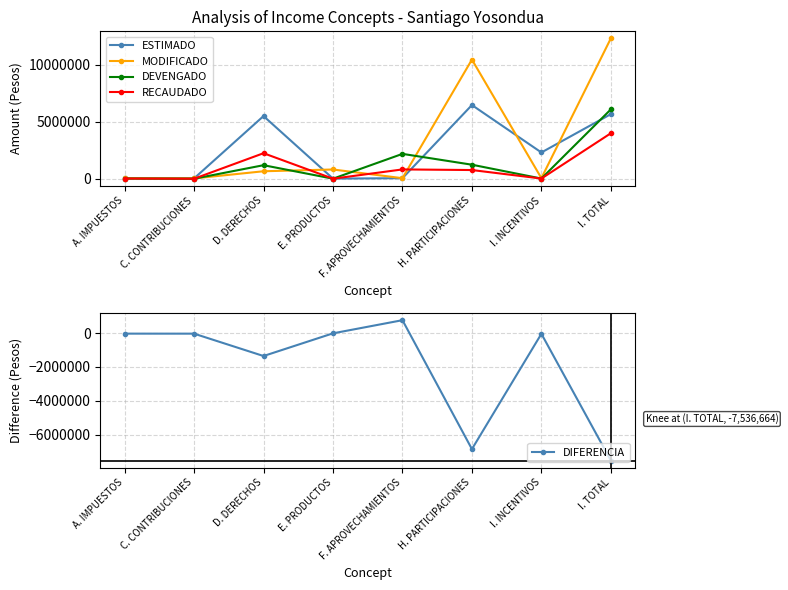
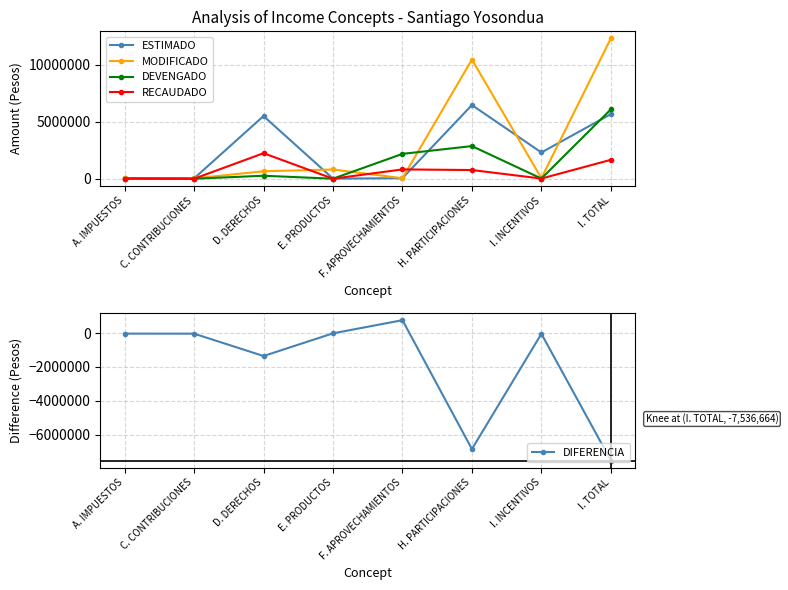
Analysis of Income Concepts - Santiago Yosondua, DEVENGADO, D. DERECHOS: 1200000 -> 300000
Analysis of Income Concepts - Santiago Yosondua, DEVENGADO, H. PARTICIPACIONES: 1200000 -> 2900000
Analysis of Income Concepts - Santiago Yosondua, RECAUDADO, I. TOTAL: 4000000 -> 1700000
